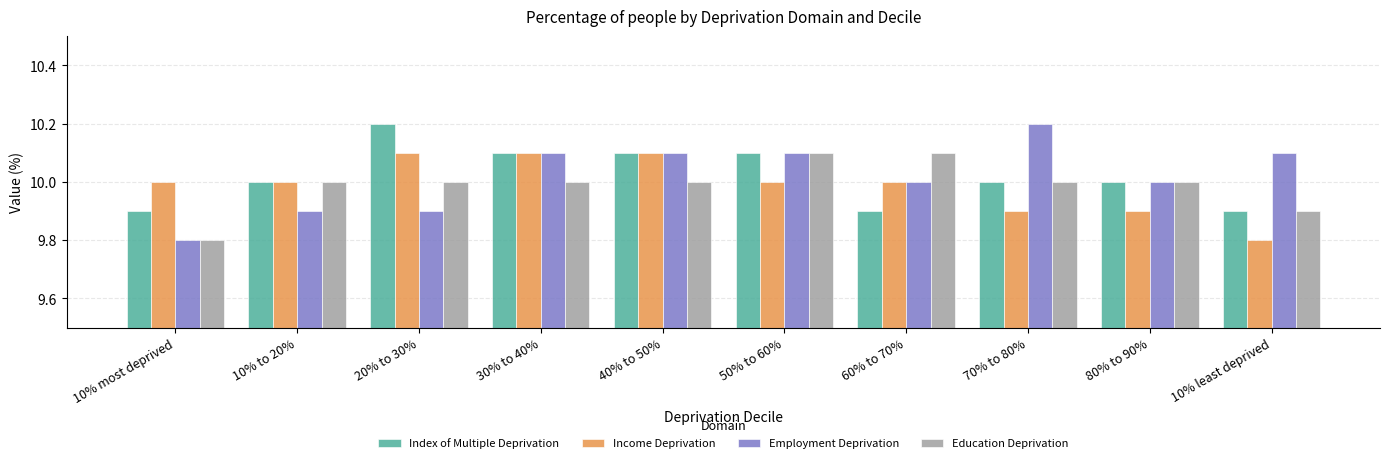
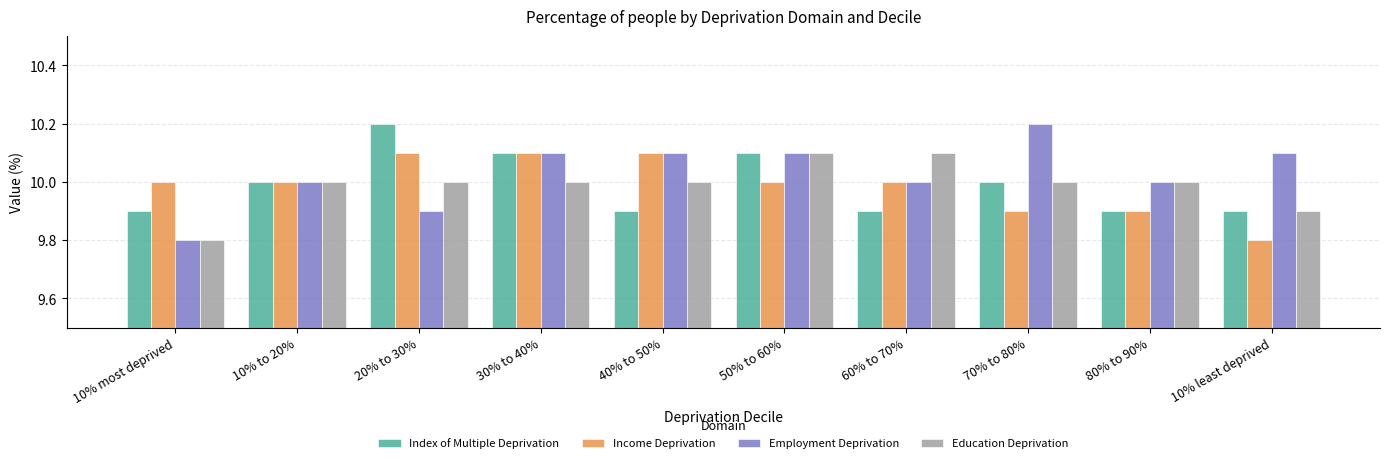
Employment Deprivation, 10% to 20%: 9.9 -> 10.0
Index of Multiple Deprivation, 40% to 50%: 10.1 -> 9.9
Index of Multiple Deprivation, 80% to 90%: 10.0 -> 9.9
